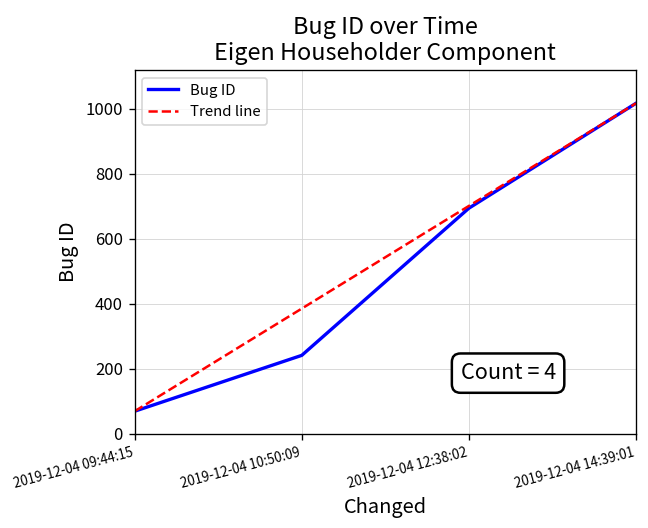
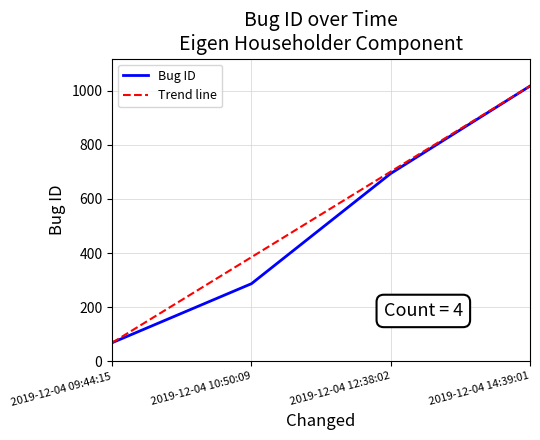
Bug ID, 2019-12-04 10:50:09: 240 -> 290
